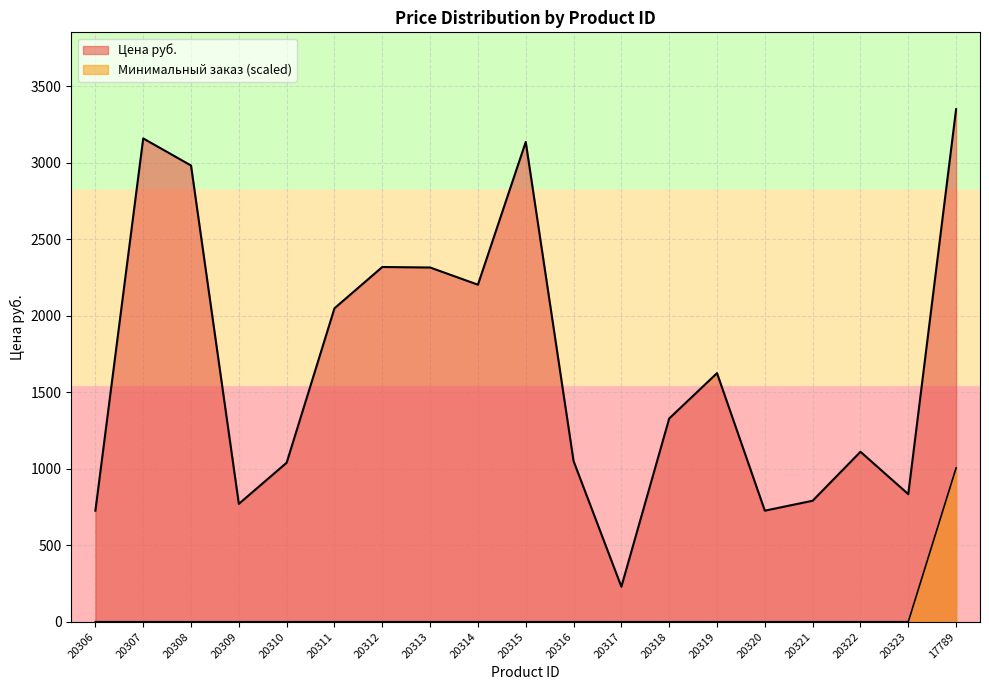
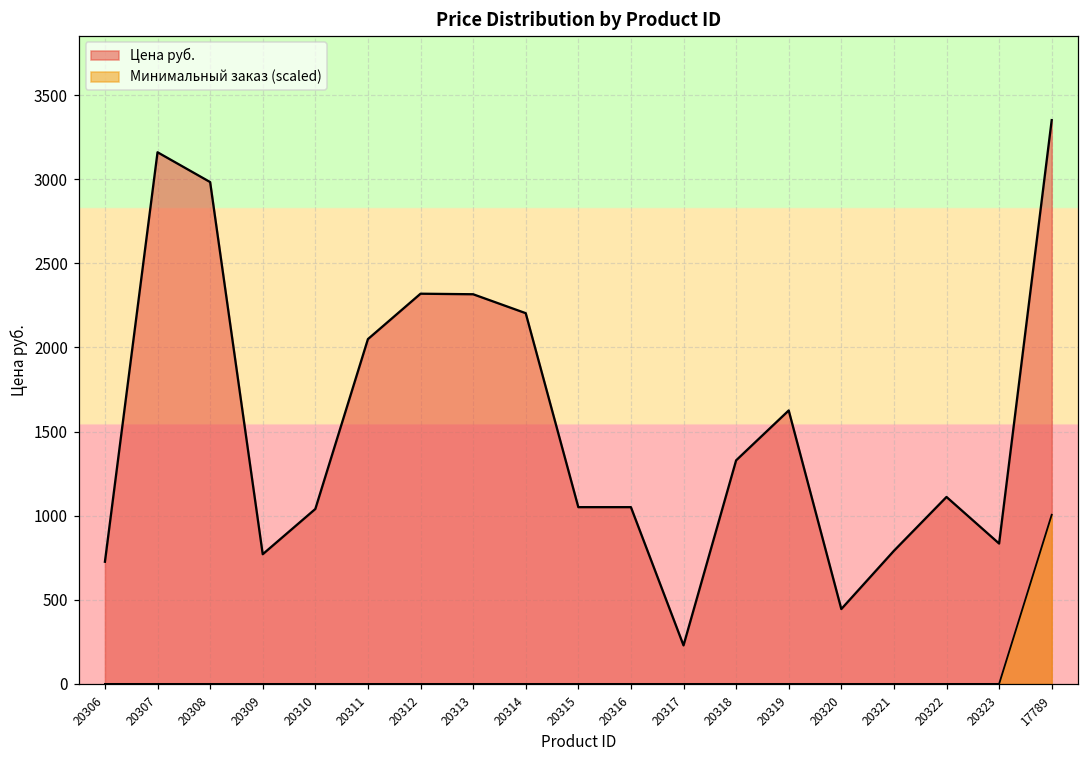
Цена руб., 20315: 3140 -> 1050
Цена руб., 20320: 730 -> 440
